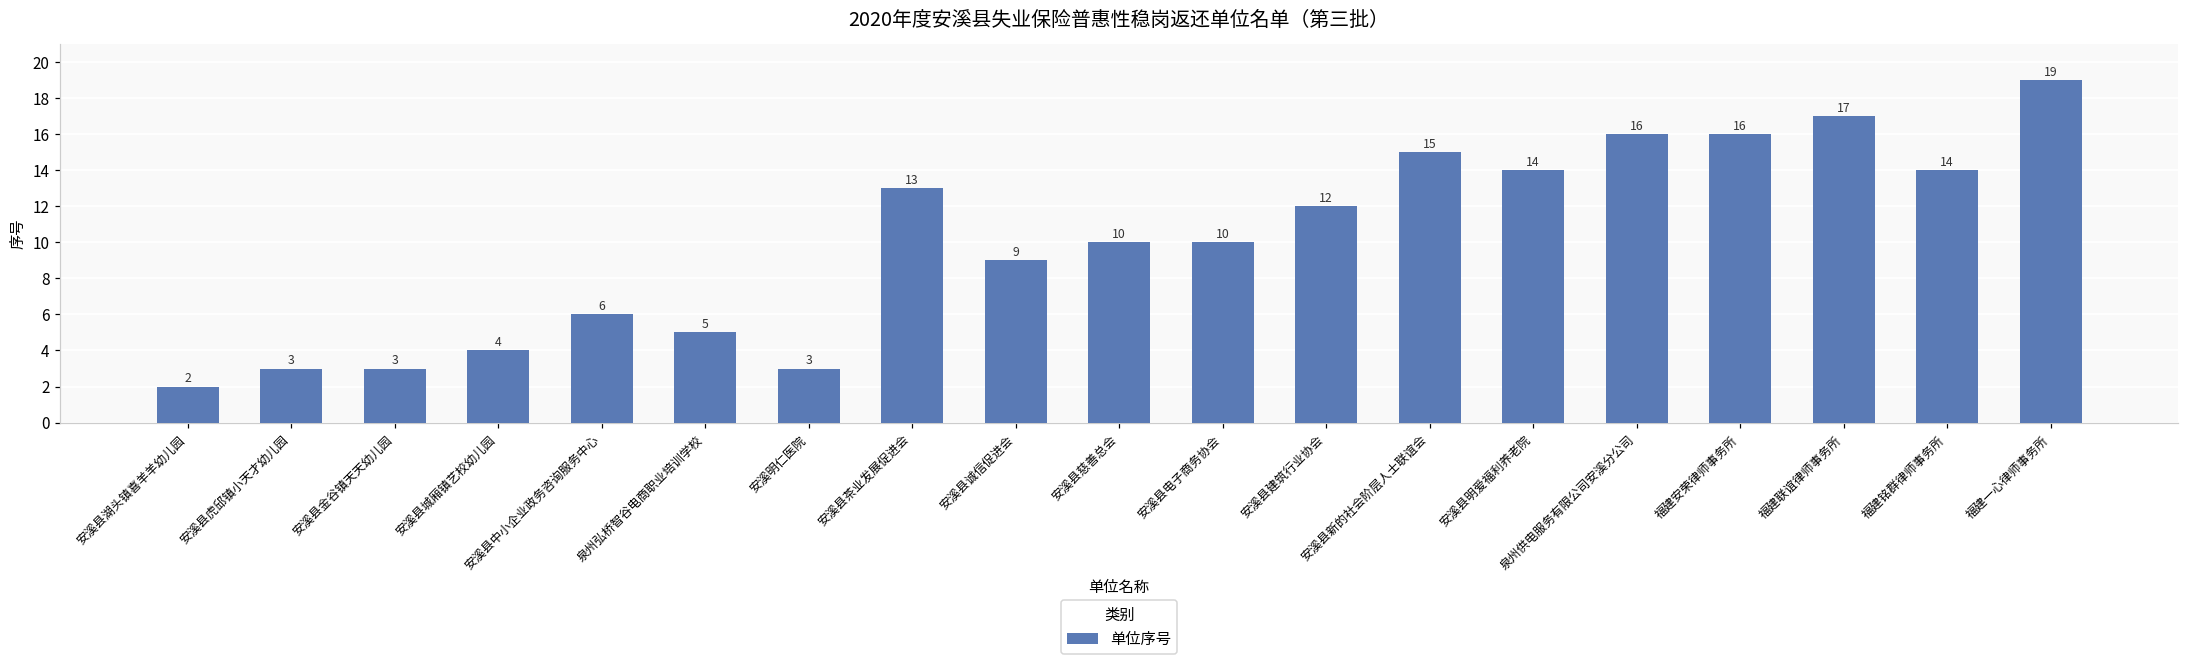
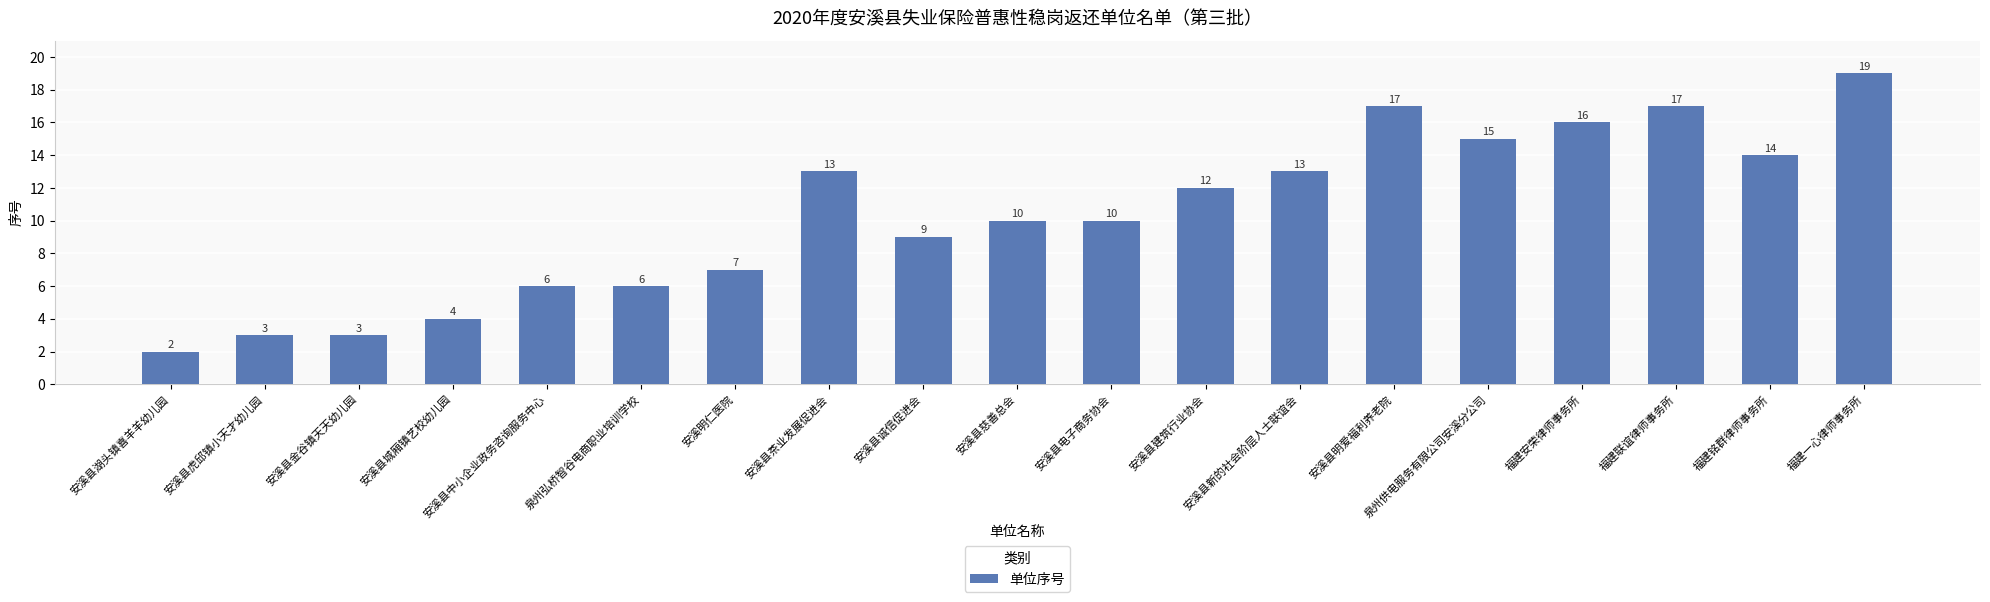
泉州弘桥智谷电商职业培训学校: 5 -> 6
安溪明仁医院: 3 -> 7
安溪县新的社会阶层人士联谊会: 15 -> 13
安溪县明爱福利养老院: 14 -> 17
泉州供电服务有限公司安溪分公司: 16 -> 15
